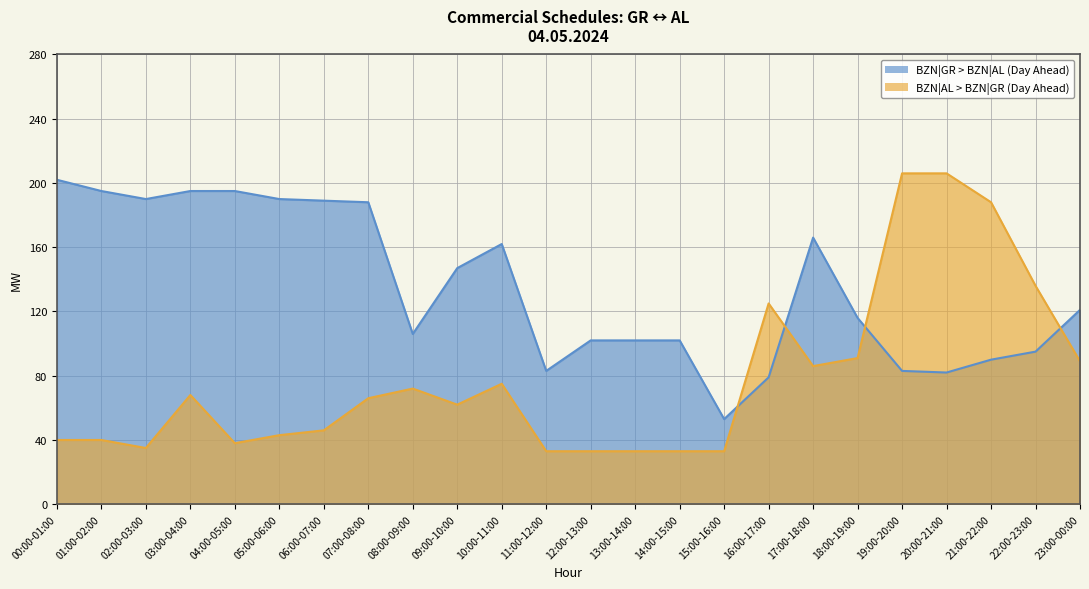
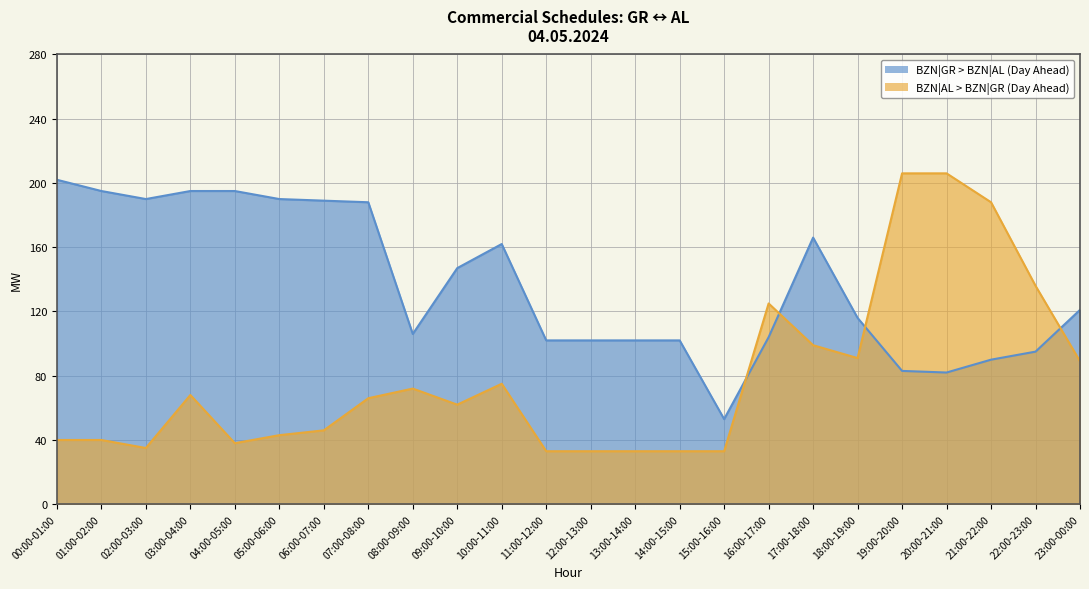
BZN|GR > BZN|AL (Day Ahead), 11:00-12:00: 83 -> 102
BZN|GR > BZN|AL (Day Ahead), 16:00-17:00: 79 -> 104
BZN|AL > BZN|GR (Day Ahead), 17:00-18:00: 86 -> 99
